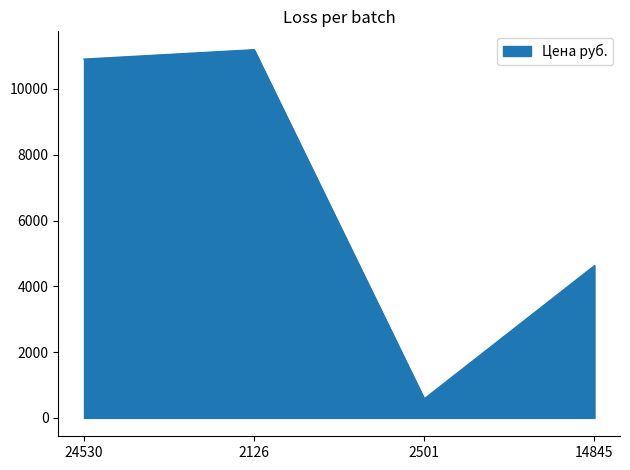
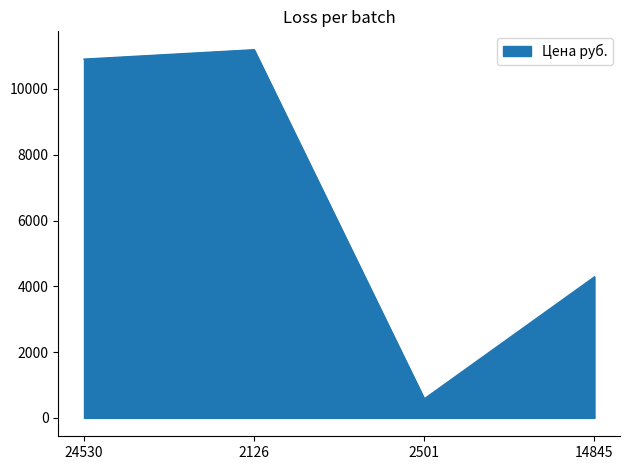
14845: 4600 -> 4300
